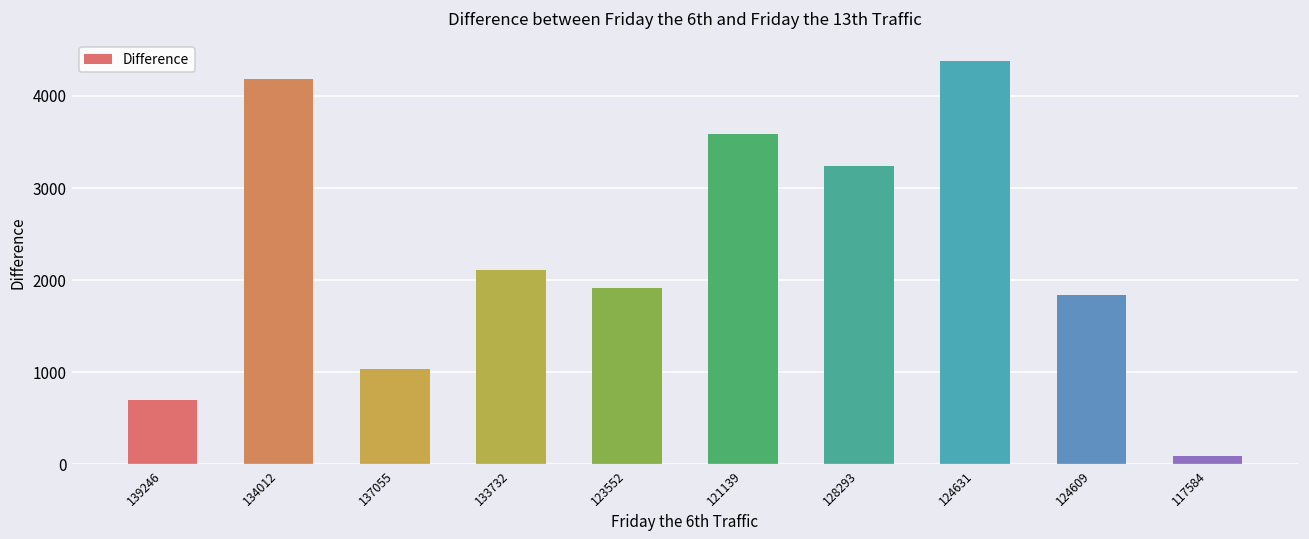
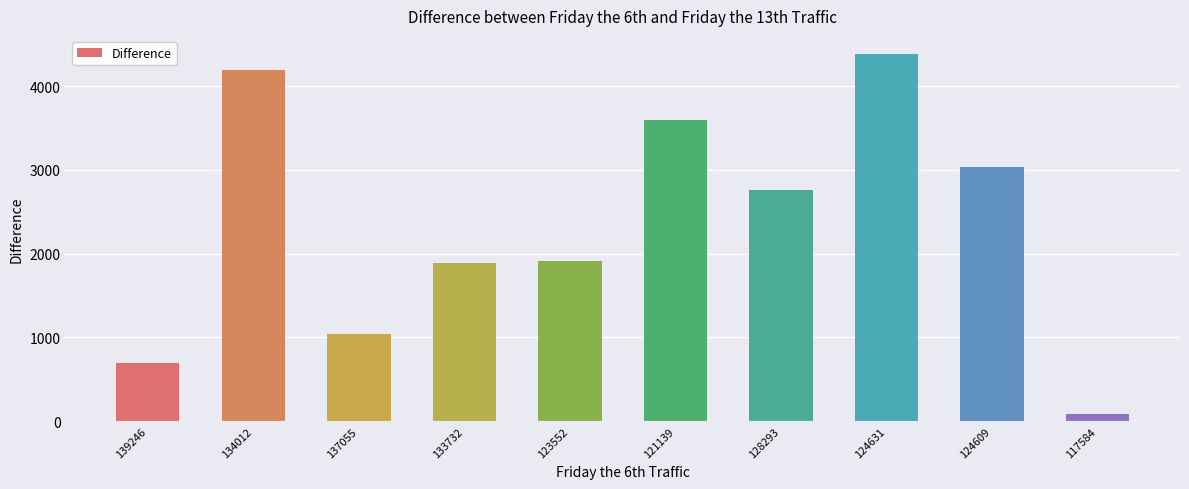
133732: 2100 -> 1900
128293: 3200 -> 2800
124609: 1800 -> 3000
